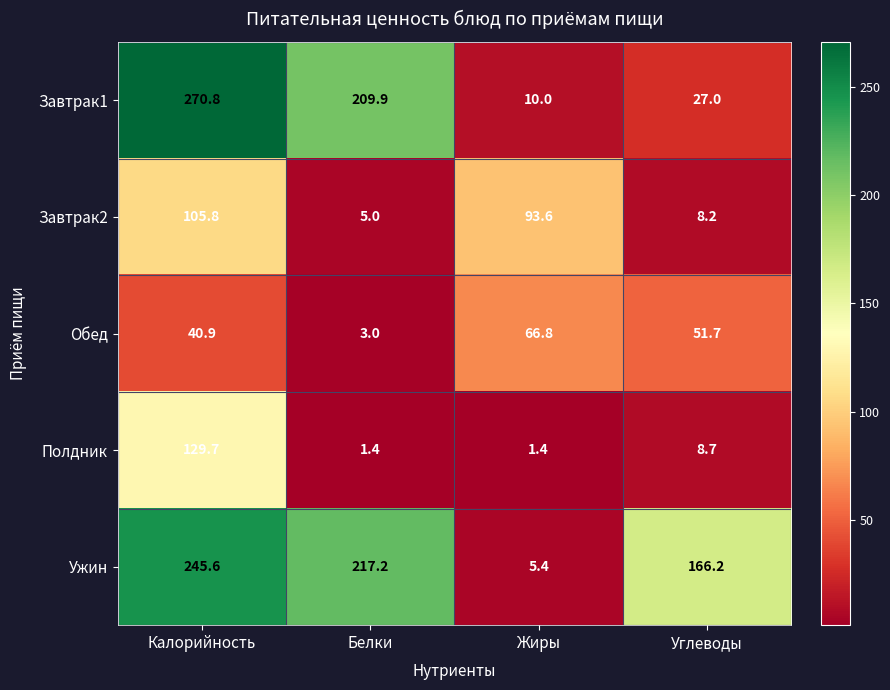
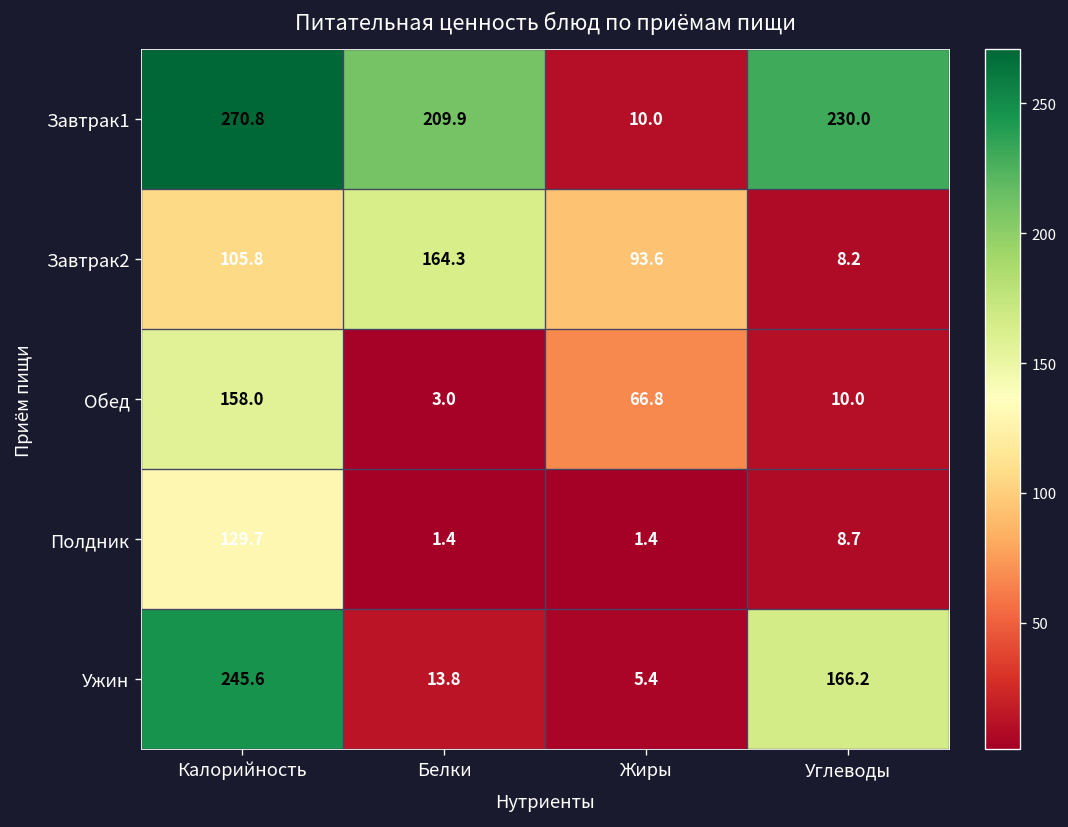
Завтрак1, Углеводы: 27.0 -> 230.0
Завтрак2, Белки: 5.0 -> 164.3
Обед, Калорийность: 40.9 -> 158.0
Обед, Углеводы: 51.7 -> 10.0
Ужин, Белки: 217.2 -> 13.8
